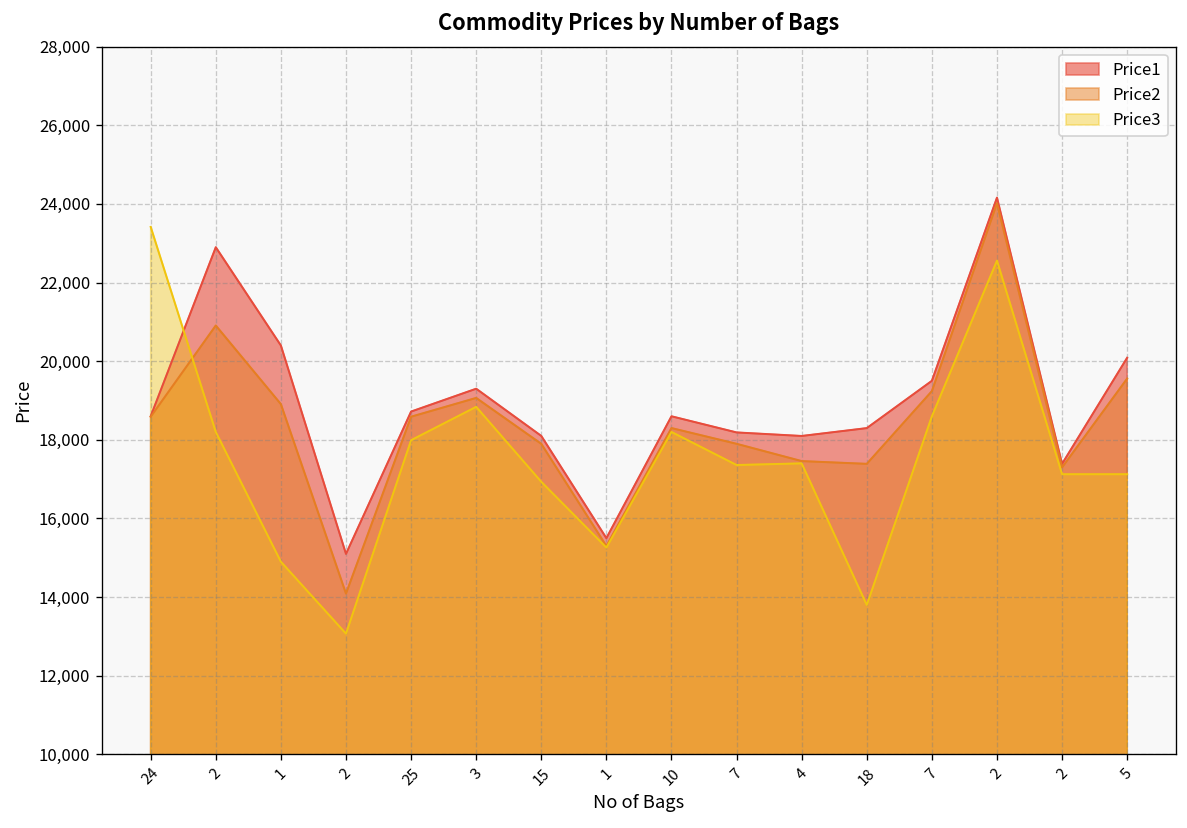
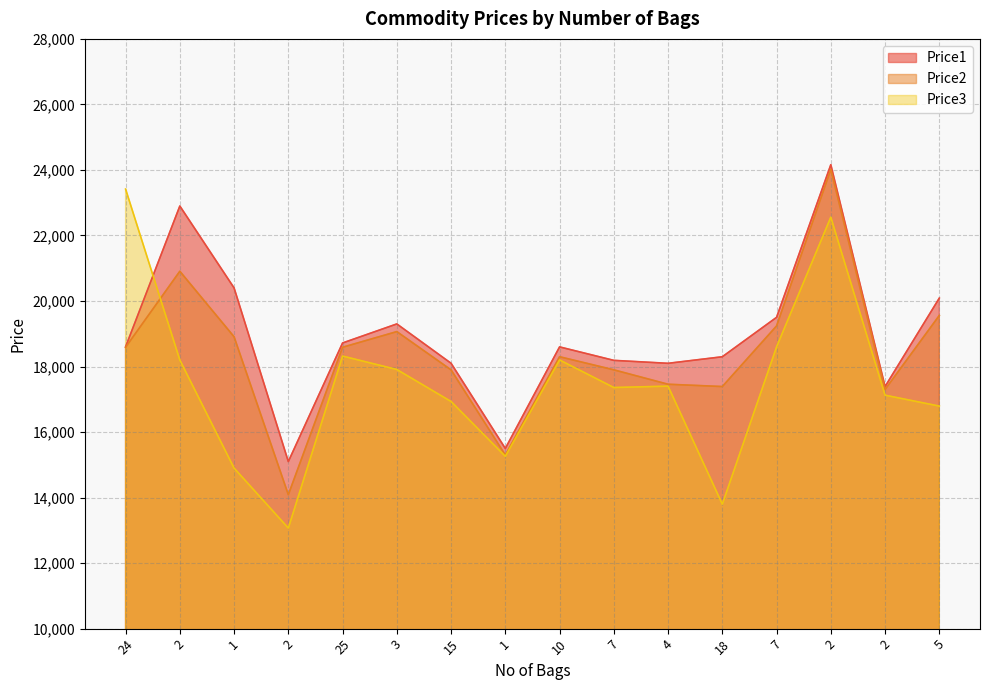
Price3, 25: 18,000 -> 18,300
Price3, 3: 18,800 -> 17,900
Price3, 5: 17,100 -> 16,800
